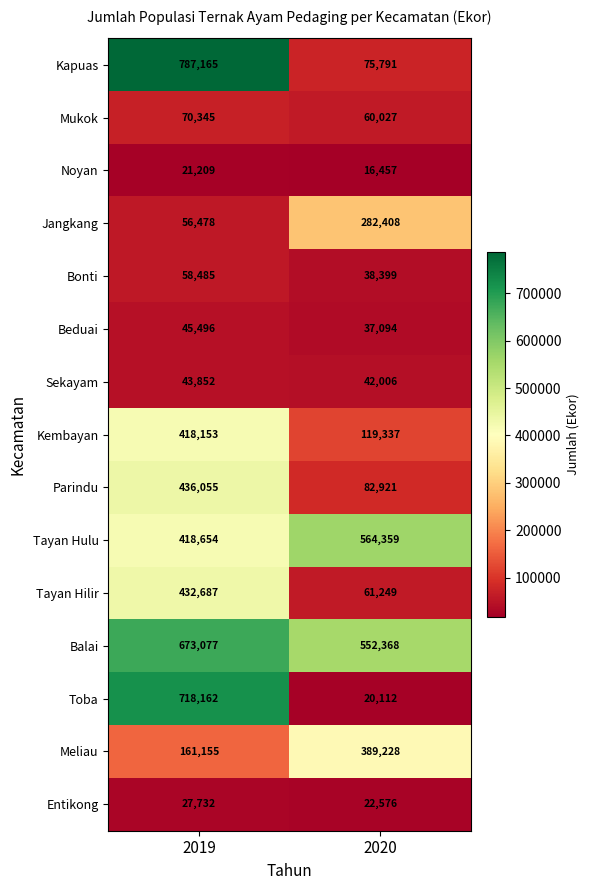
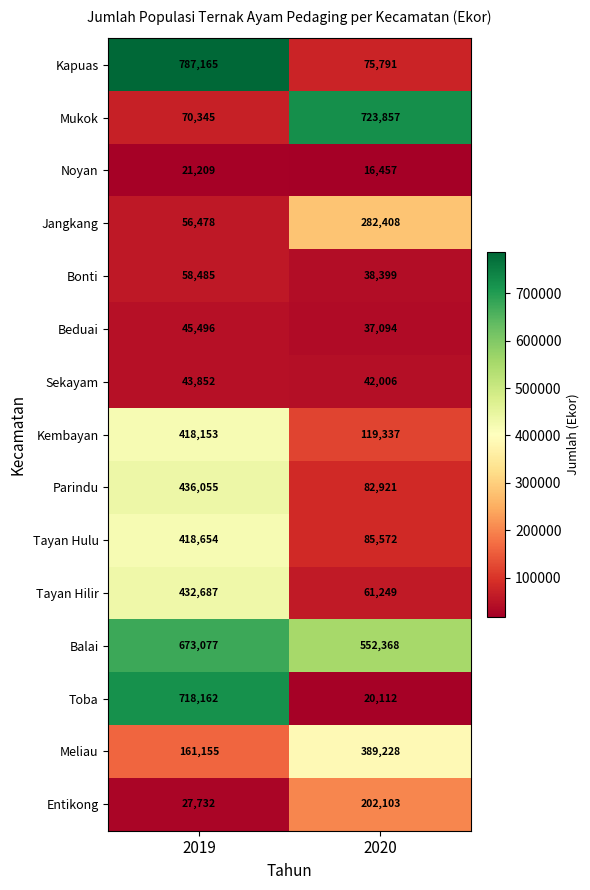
Mukok, 2020: 60,027 -> 723,857
Tayan Hulu, 2020: 564,359 -> 85,572
Entikong, 2020: 22,576 -> 202,103
